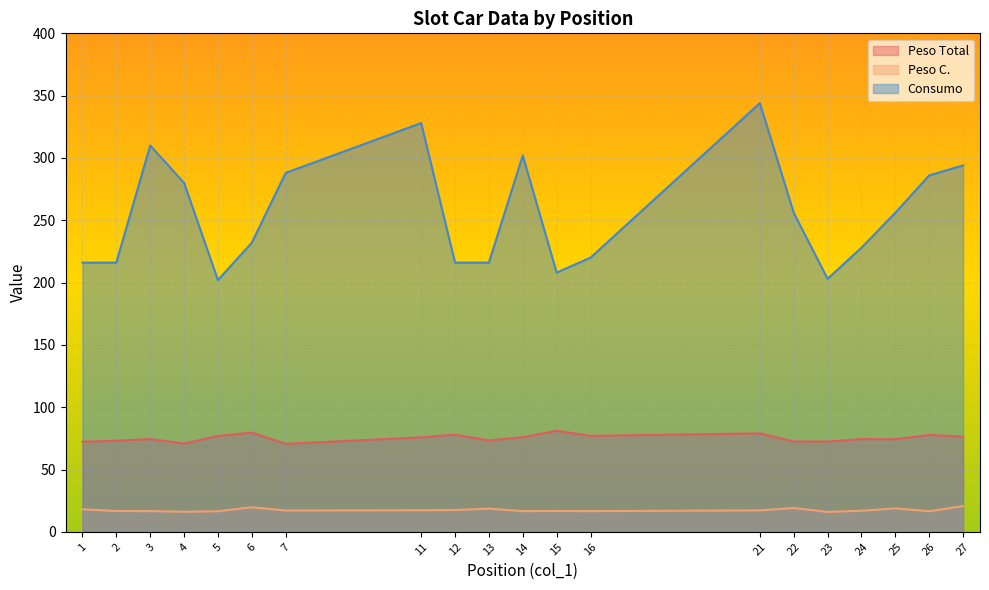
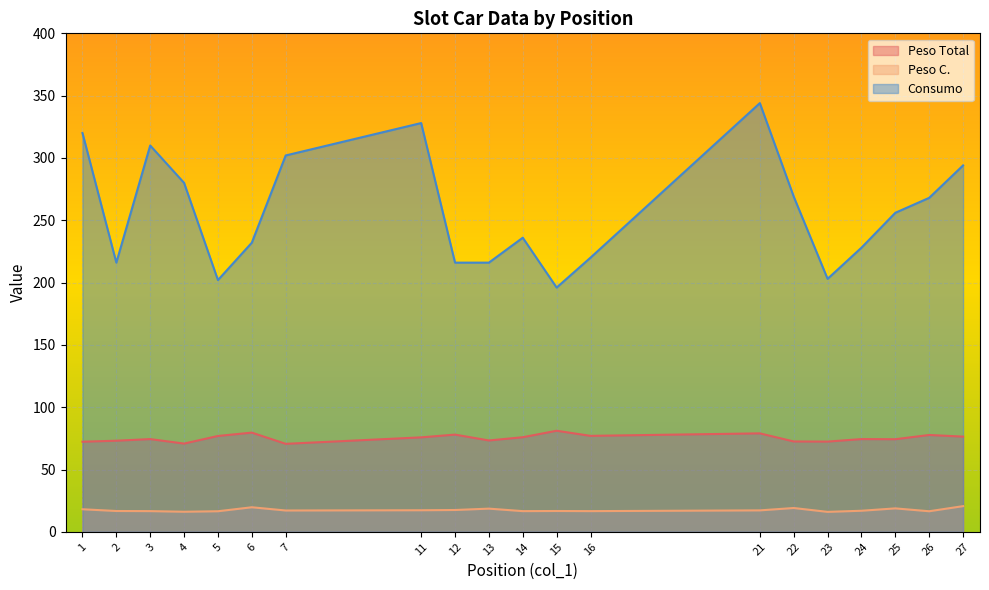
Consumo, 1: 216 -> 320
Consumo, 7: 288 -> 302
Consumo, 14: 302 -> 236
Consumo, 15: 208 -> 196
Consumo, 22: 256 -> 269
Consumo, 26: 286 -> 268
